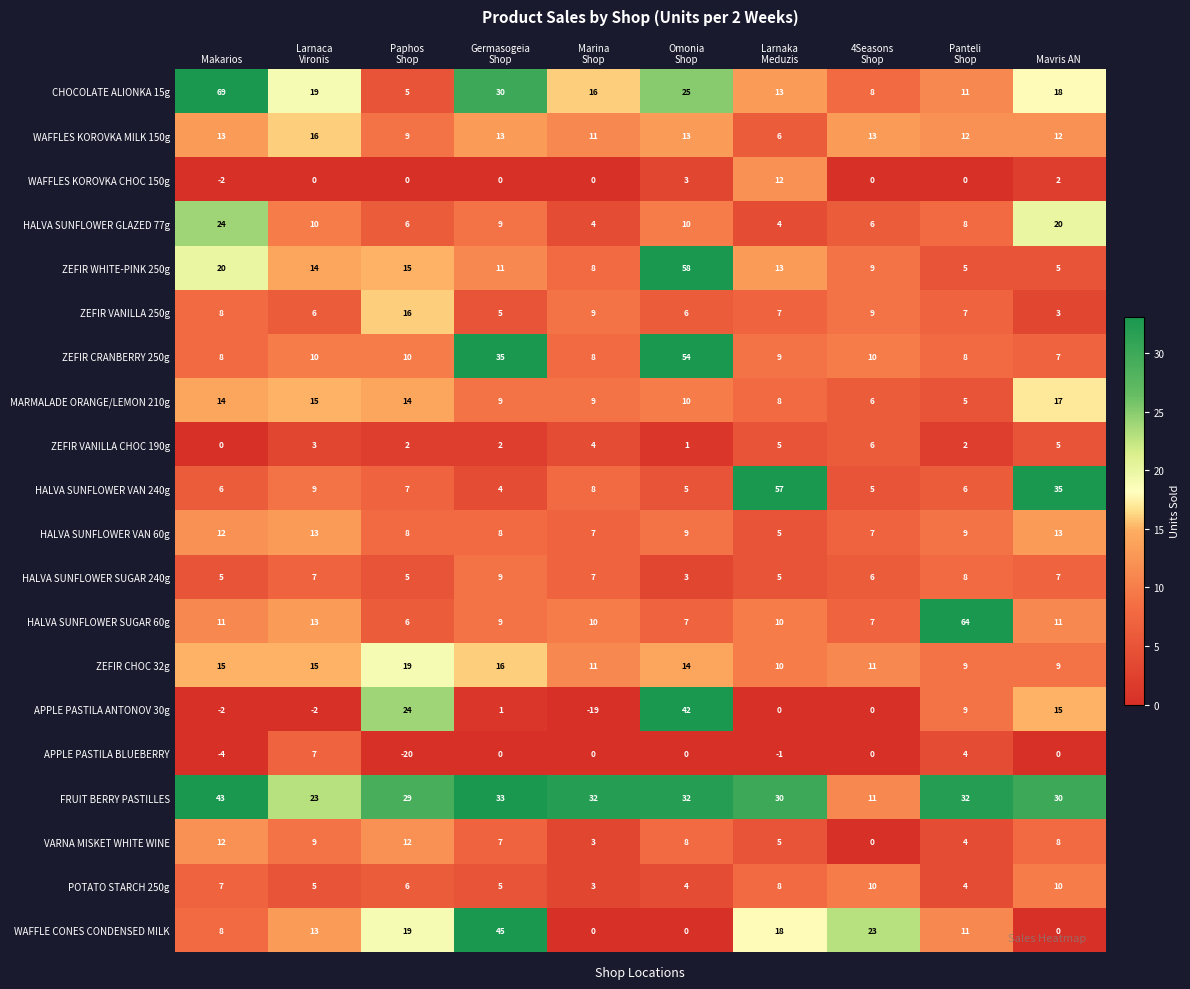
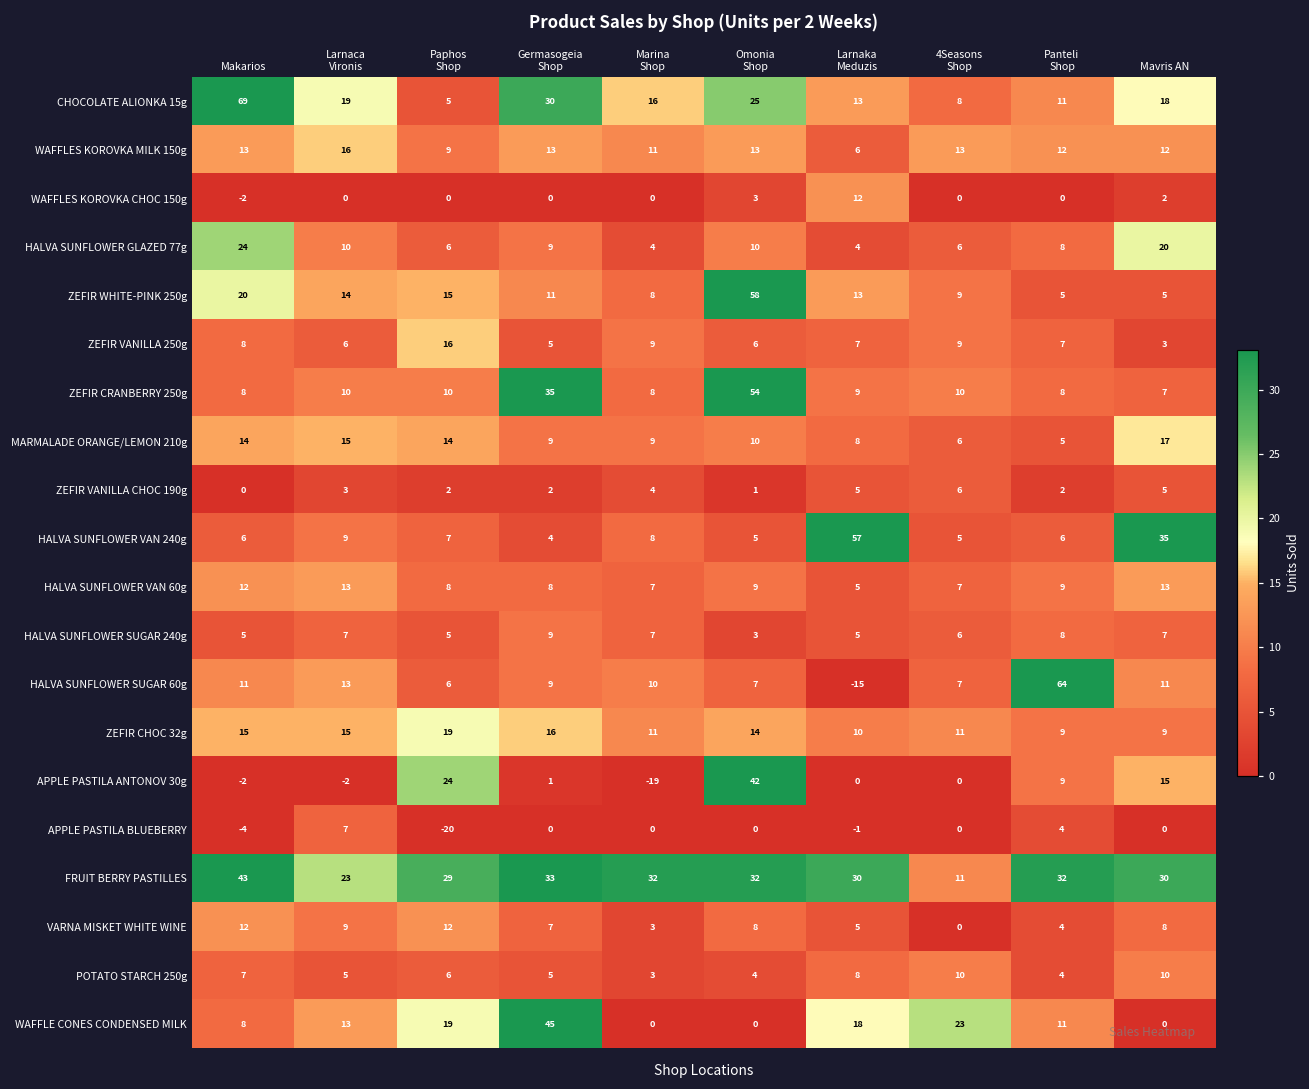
HALVA SUNFLOWER SUGAR 60g, Larnaka Meduzis: 10 -> -15
